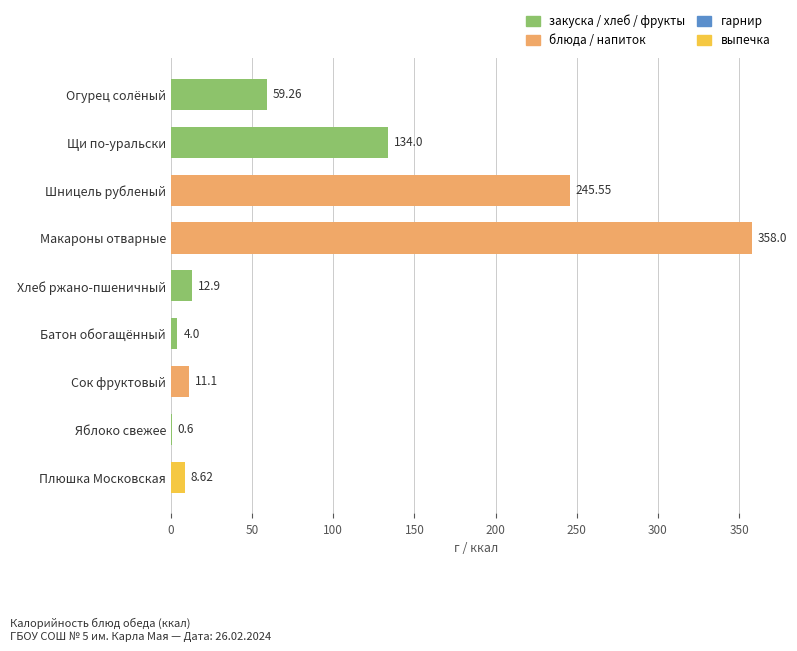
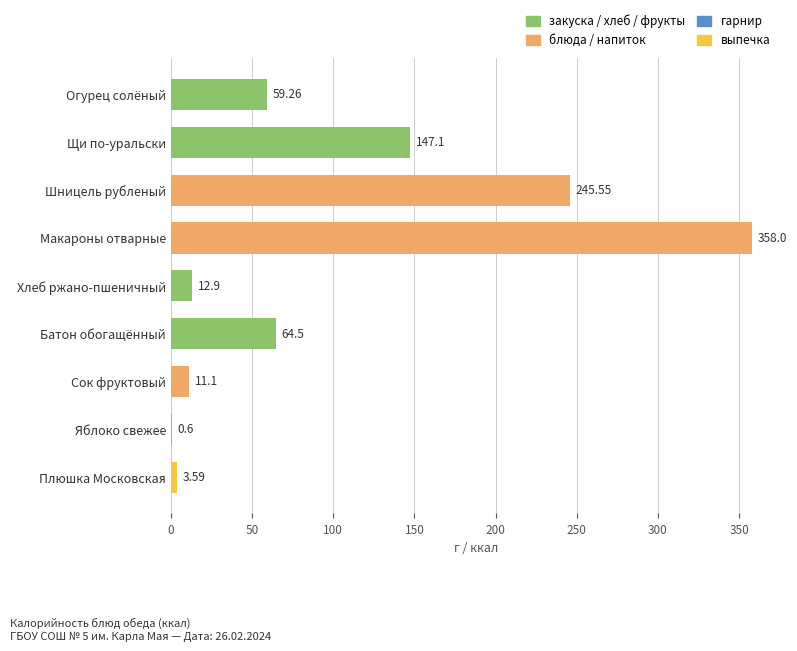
Щи по-уральски: 134.0 -> 147.1
Батон обогащённый: 4.0 -> 64.5
Плюшка Московская: 8.62 -> 3.59
